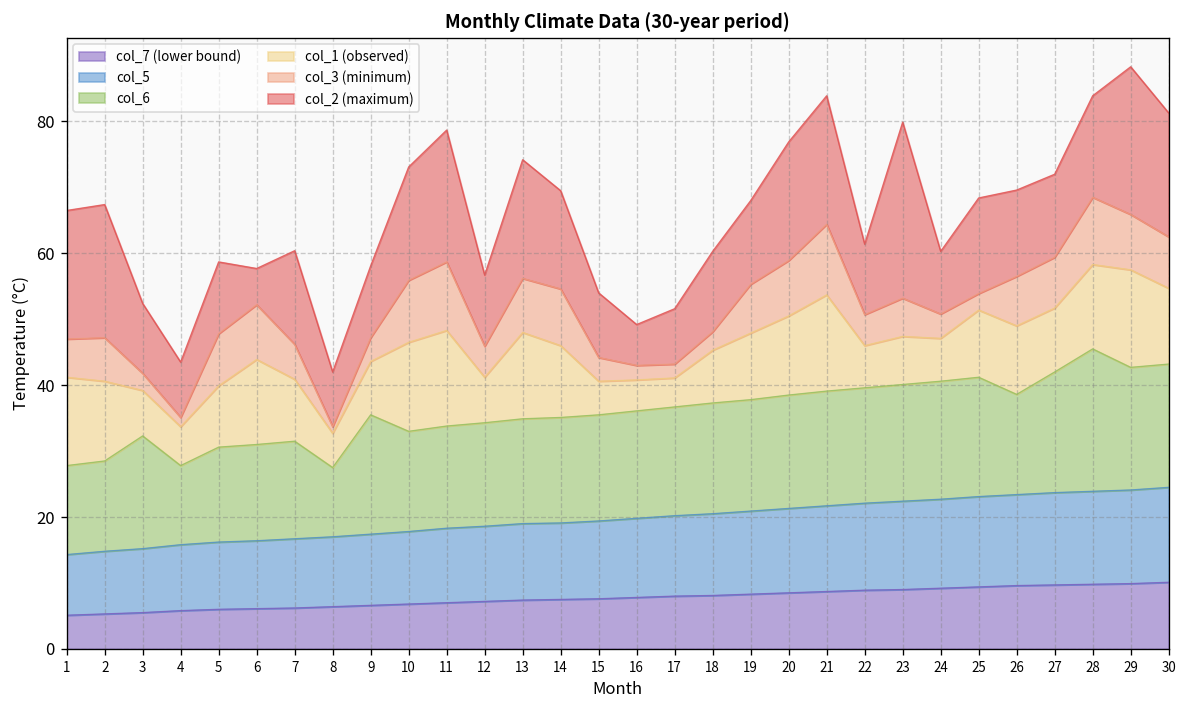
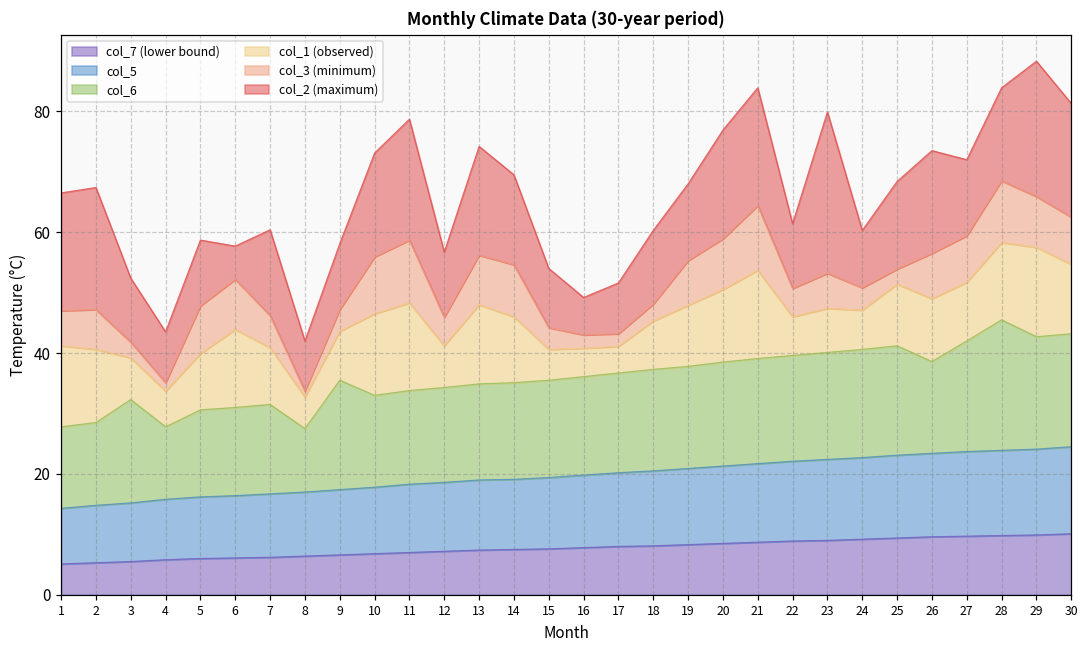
col_2 (maximum), 26: 13 -> 17
